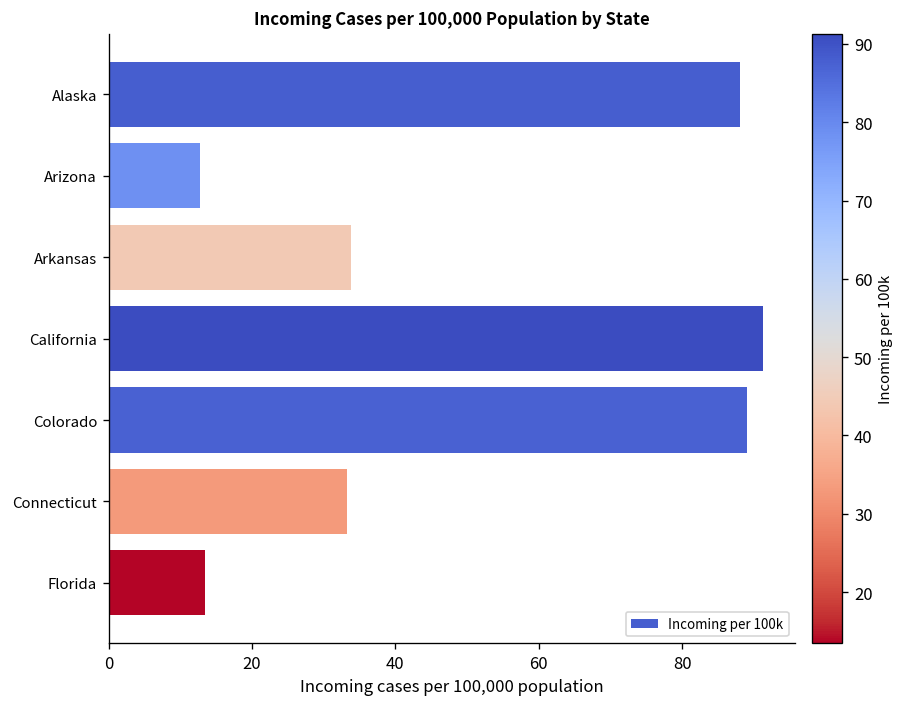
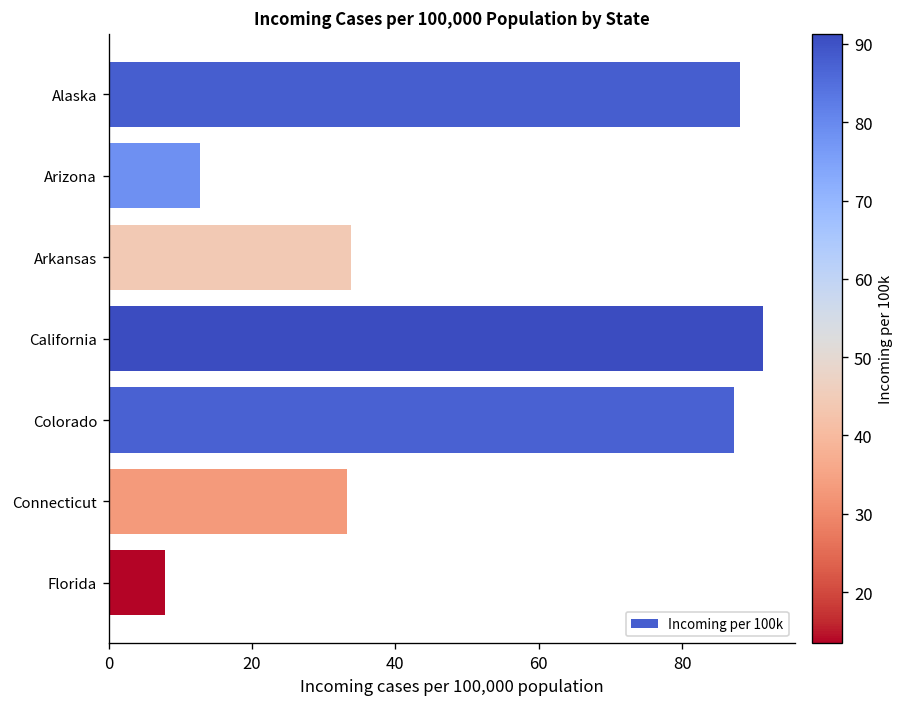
Colorado: 89 -> 87
Florida: 13 -> 8
